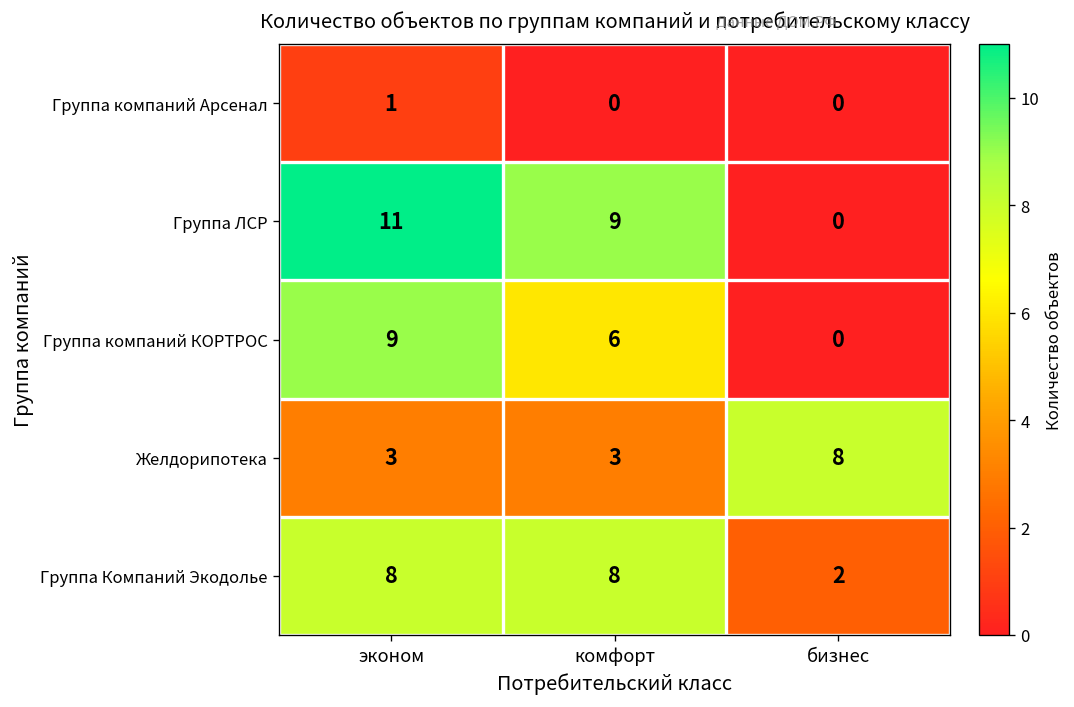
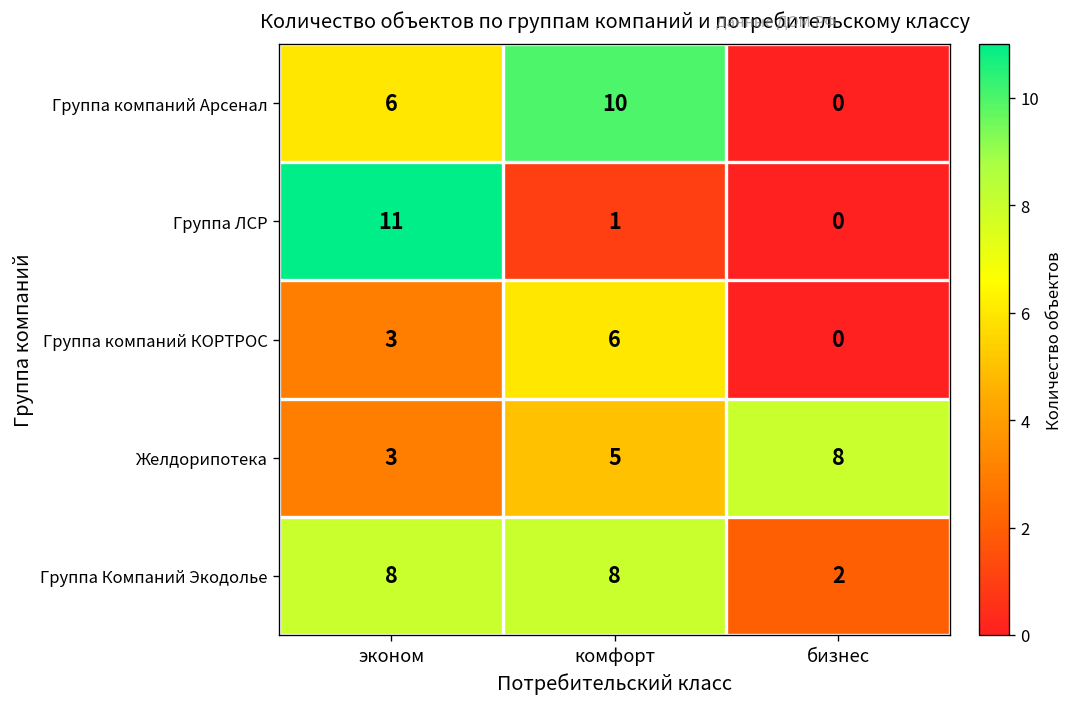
Группа компаний Арсенал, эконом: 1 -> 6
Группа компаний Арсенал, комфорт: 0 -> 10
Группа ЛСР, комфорт: 9 -> 1
Группа компаний КОРТРОС, эконом: 9 -> 3
Желдорипотека, комфорт: 3 -> 5
